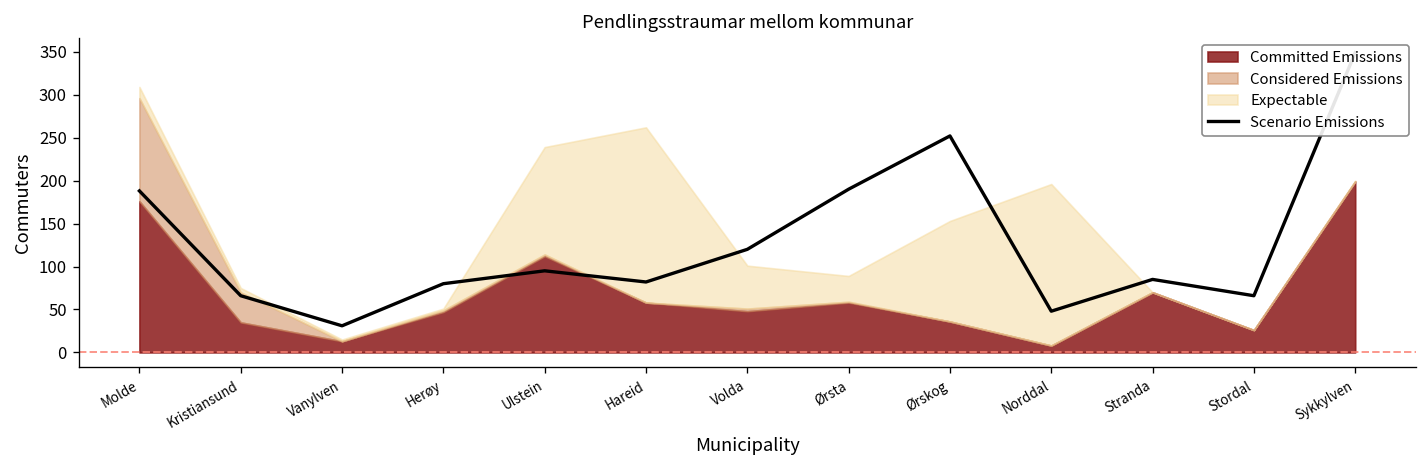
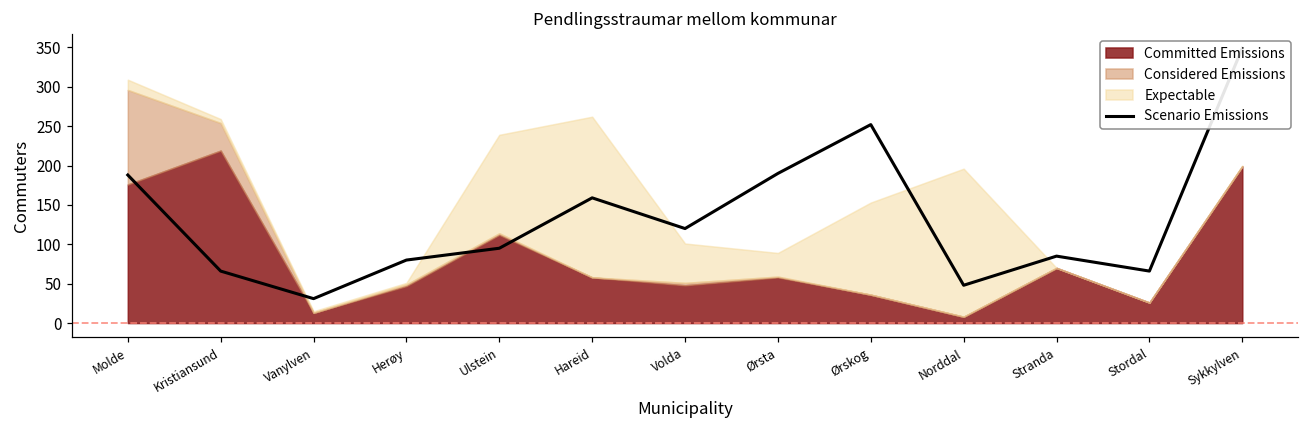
Committed Emissions, Kristiansund: 40 -> 220
Scenario Emissions, Hareid: 80 -> 160
